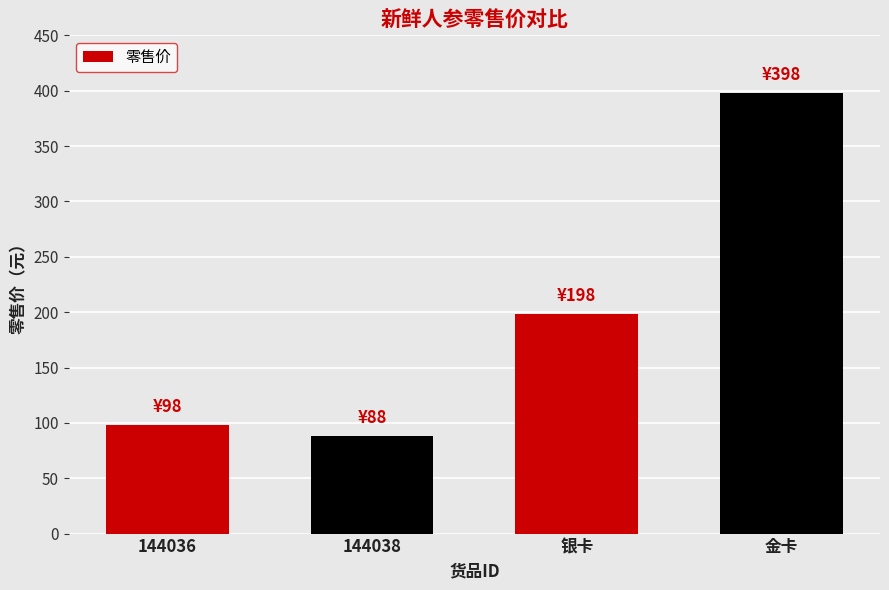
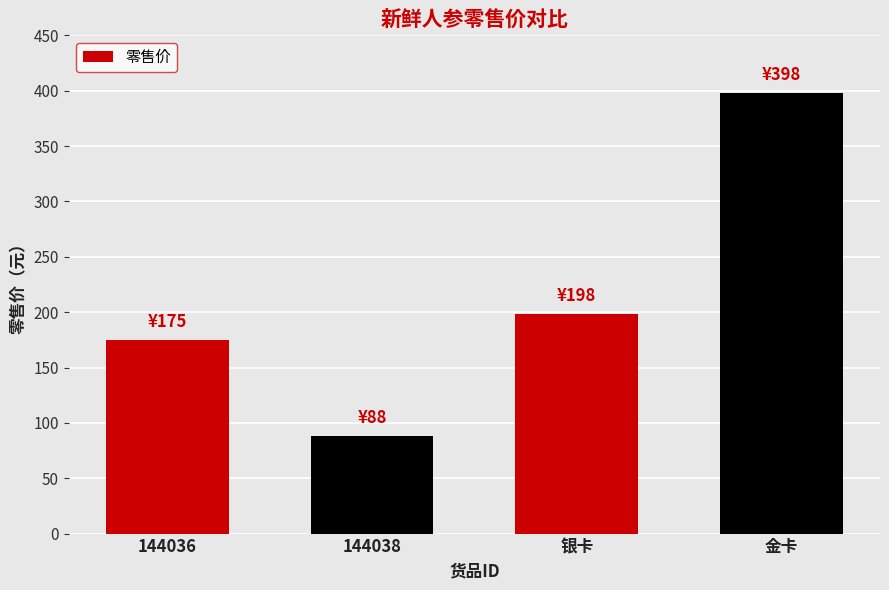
144036: ¥98 -> ¥175
